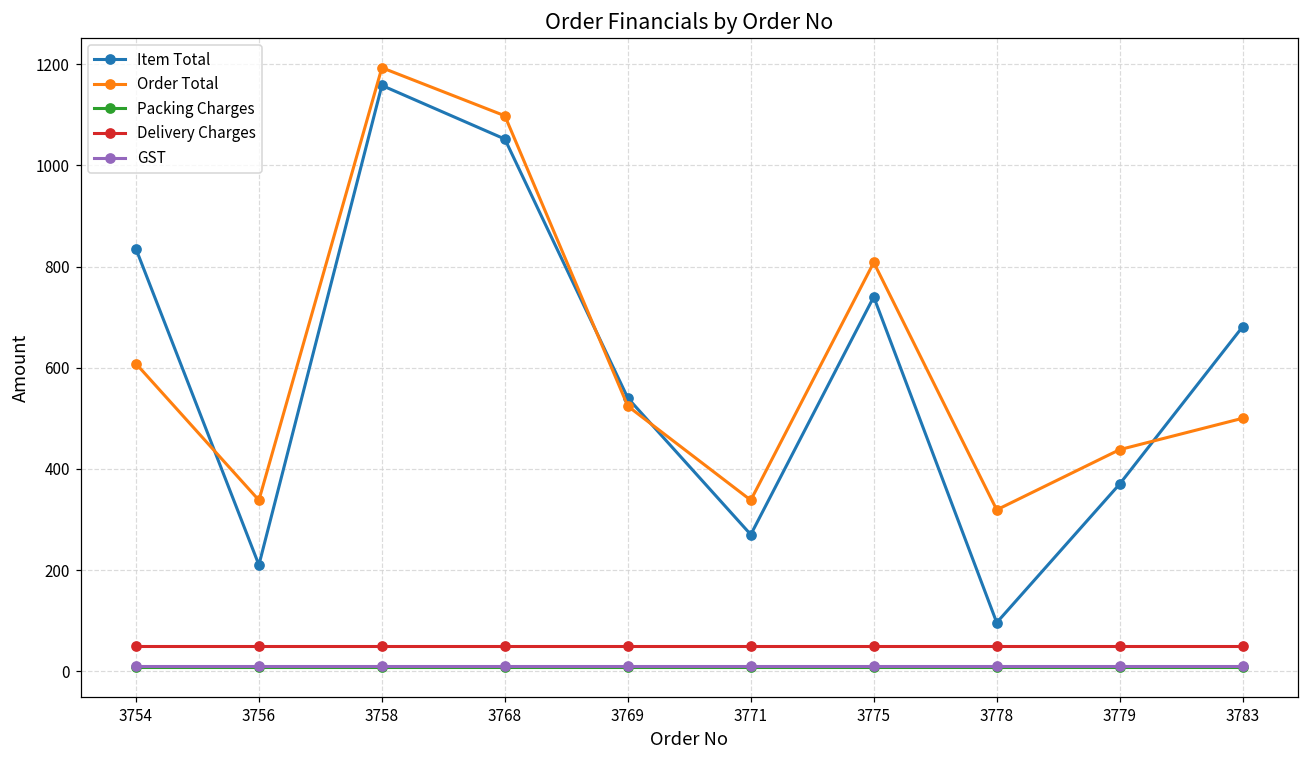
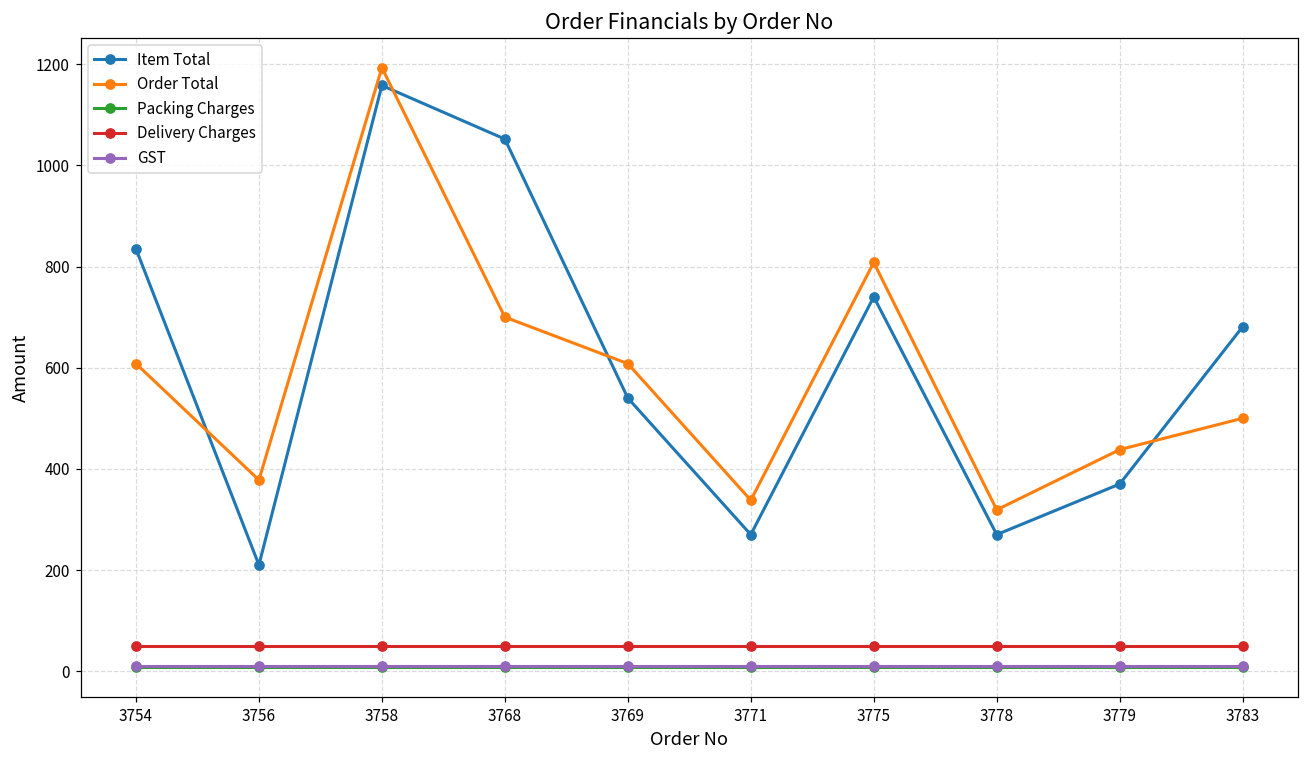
Order Total, 3756: 340 -> 380
Order Total, 3768: 1100 -> 700
Order Total, 3769: 520 -> 610
Item Total, 3778: 100 -> 270
